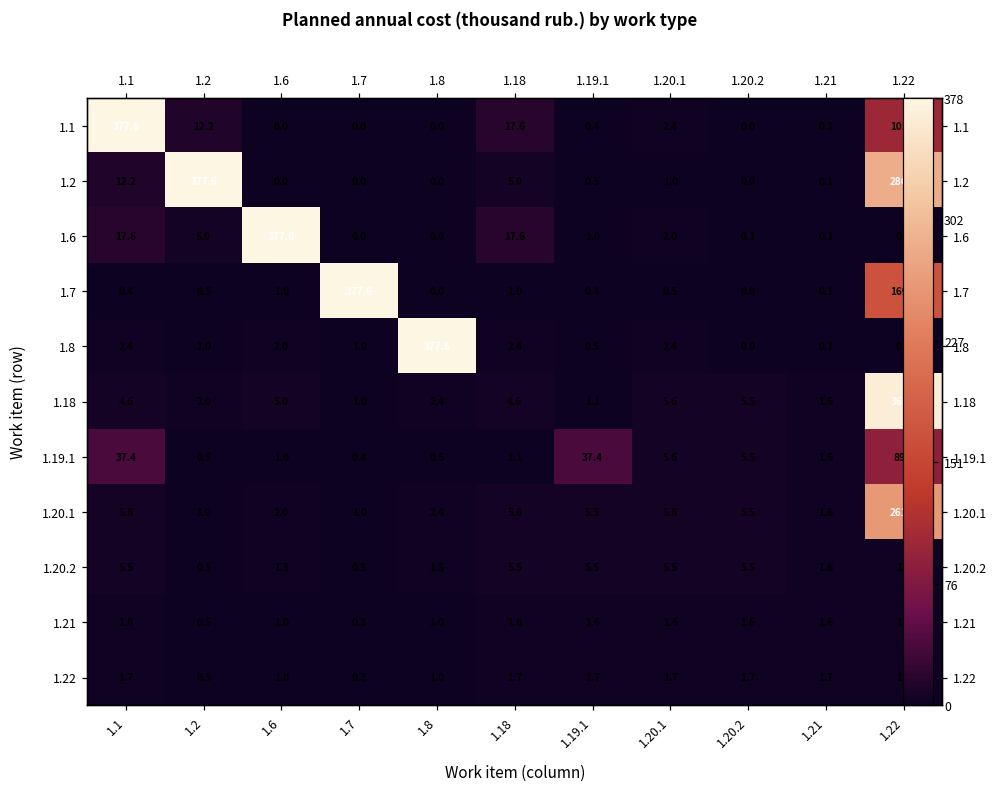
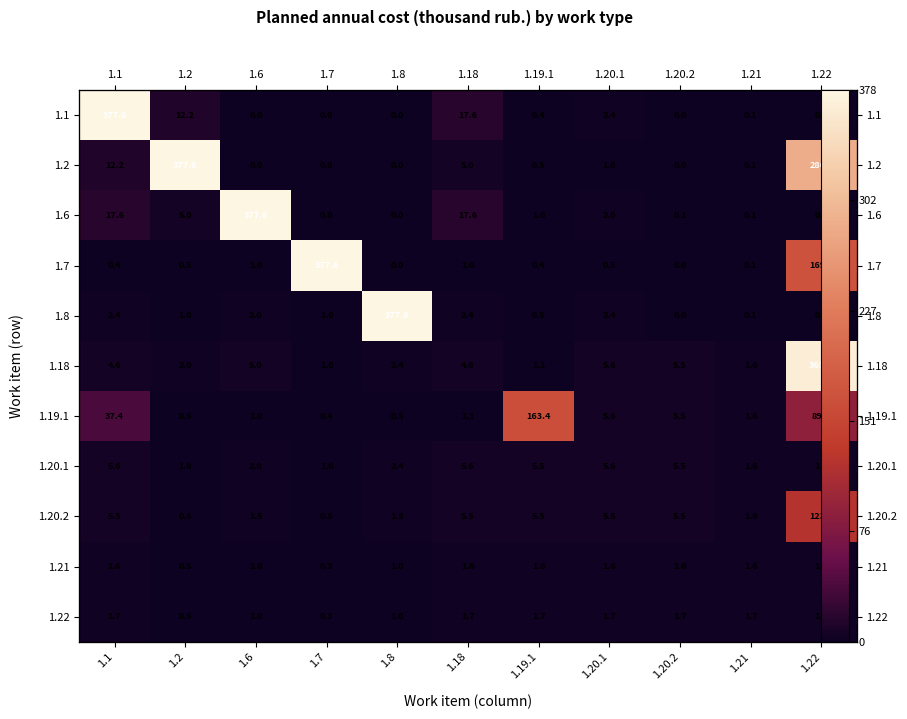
1.1, 1.22: 101.7 -> 0.1
1.19.1, 1.19.1: 37.4 -> 163.4
1.20.1, 1.22: 261.8 -> 1.7
1.20.2, 1.22: 1.7 -> 123.5
